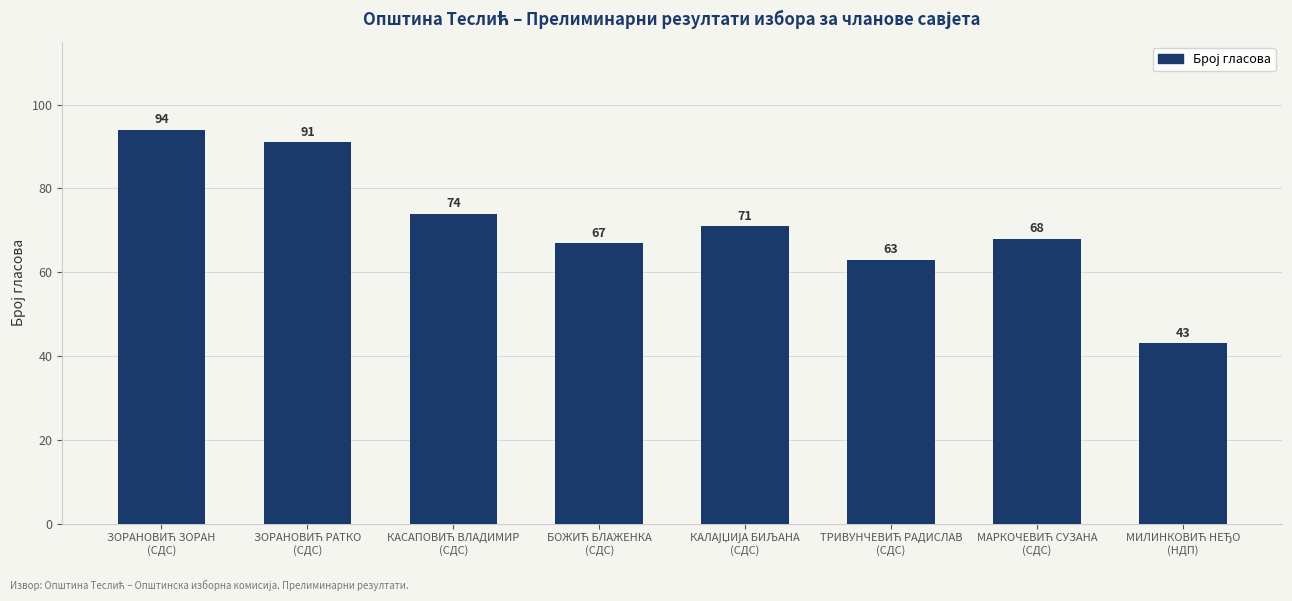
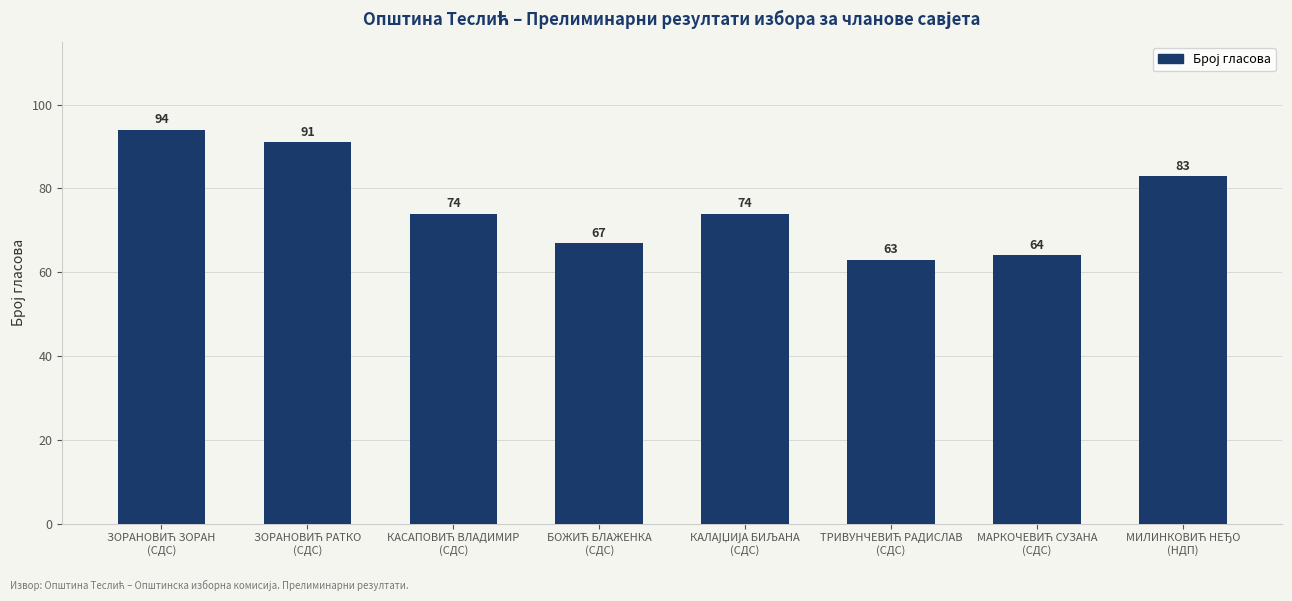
КАЛАЈЏИЈА БИЉАНА (СДС): 71 -> 74
МАРКОЧЕВИЋ СУЗАНА (СДС): 68 -> 64
МИЛИНКОВИЋ НЕЂО (НДП): 43 -> 83
